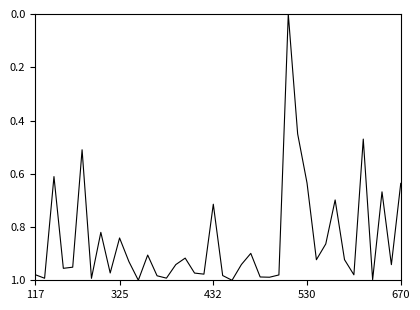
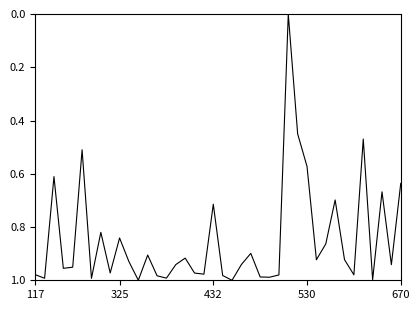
530: 0.63 -> 0.57
